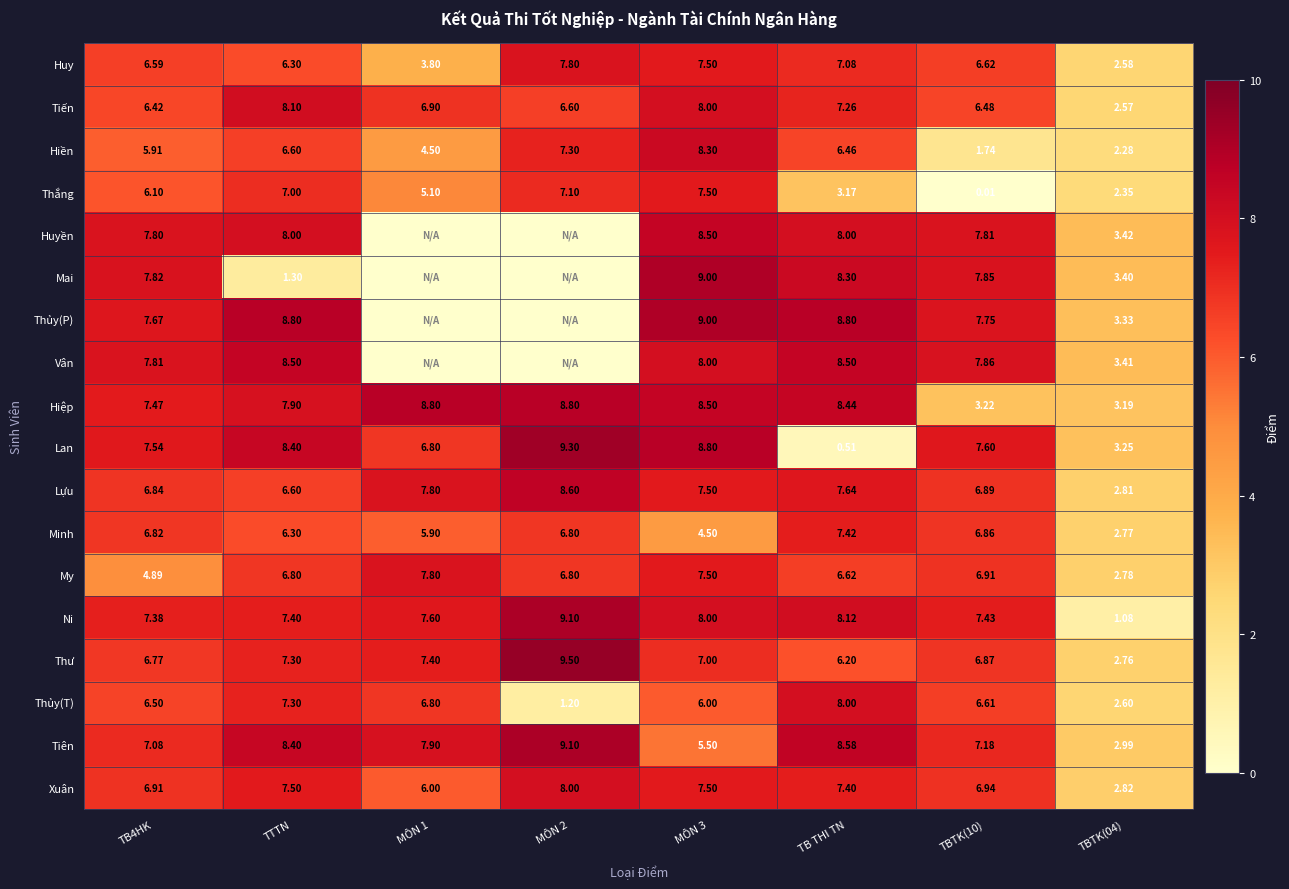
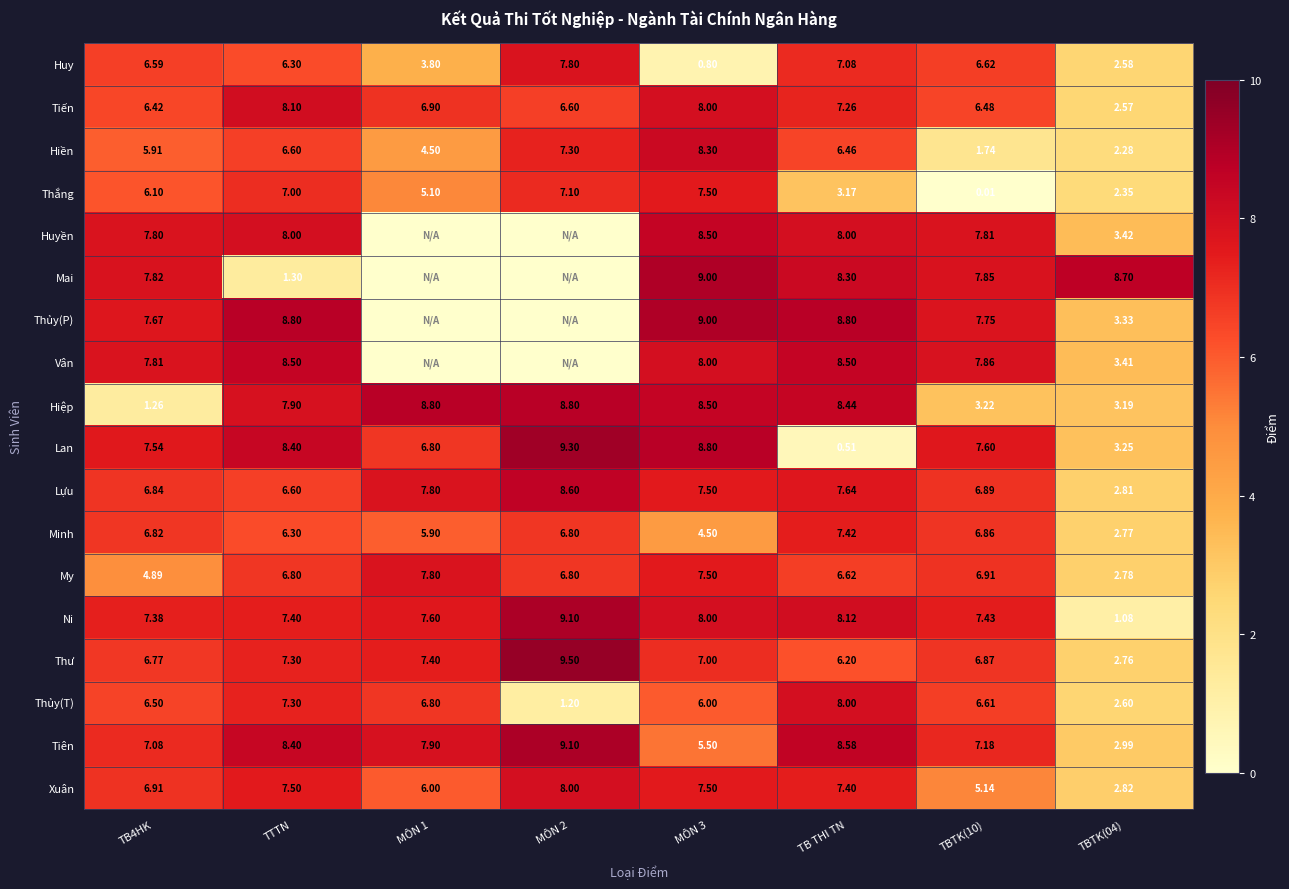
Huy, MÔN 3: 7.50 -> 0.80
Mai, TBTK(04): 3.40 -> 8.70
Hiệp, TB4HK: 7.47 -> 1.26
Xuân, TBTK(10): 6.94 -> 5.14
